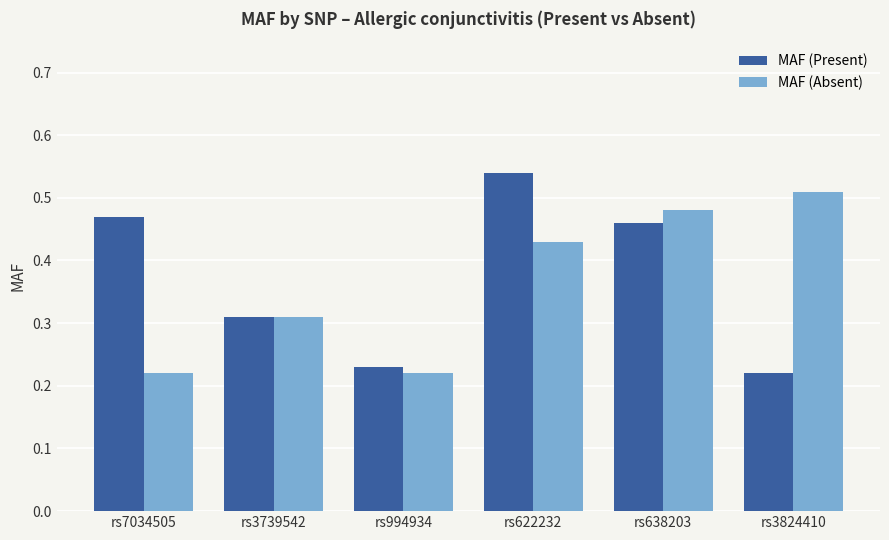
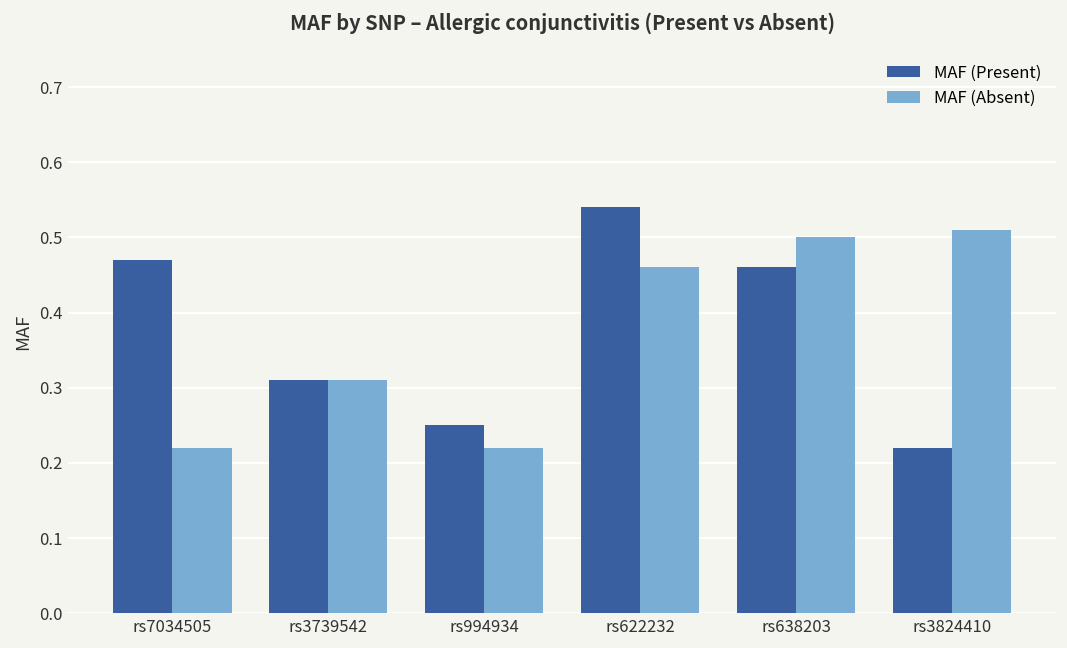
MAF (Present), rs994934: 0.23 -> 0.25
MAF (Absent), rs622232: 0.43 -> 0.46
MAF (Absent), rs638203: 0.48 -> 0.50
